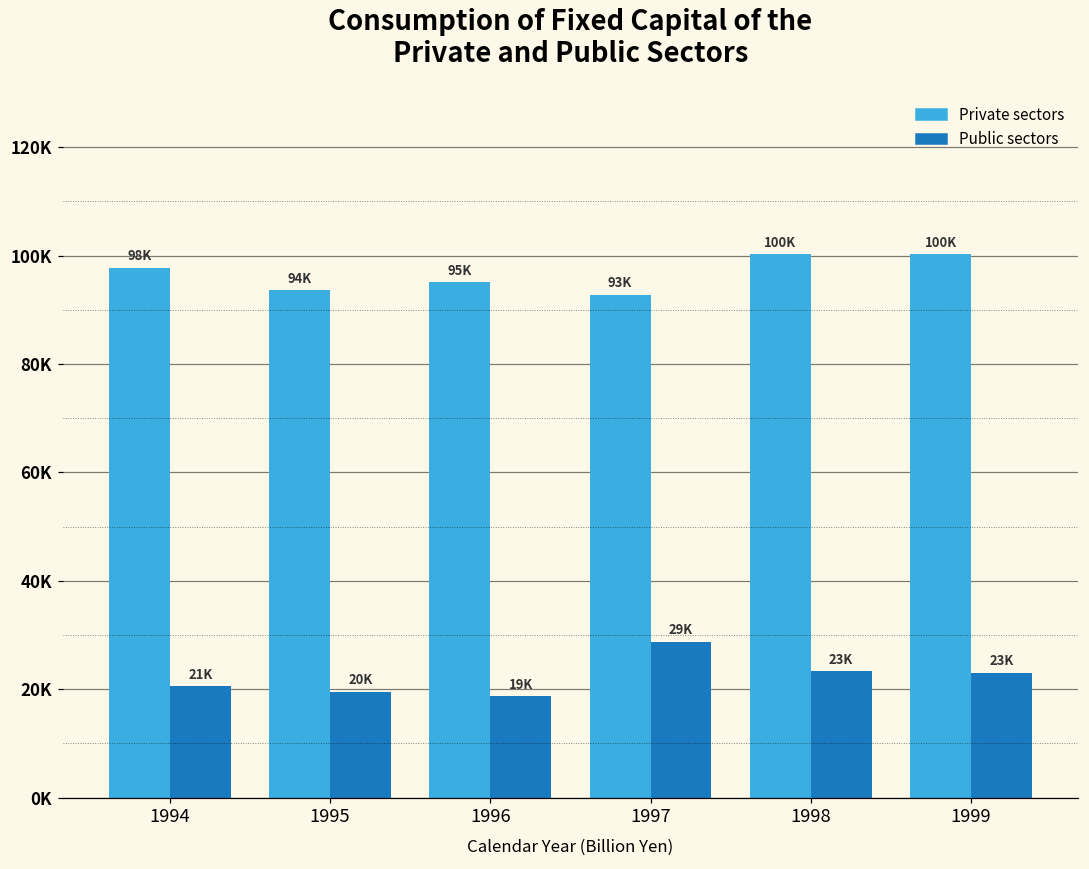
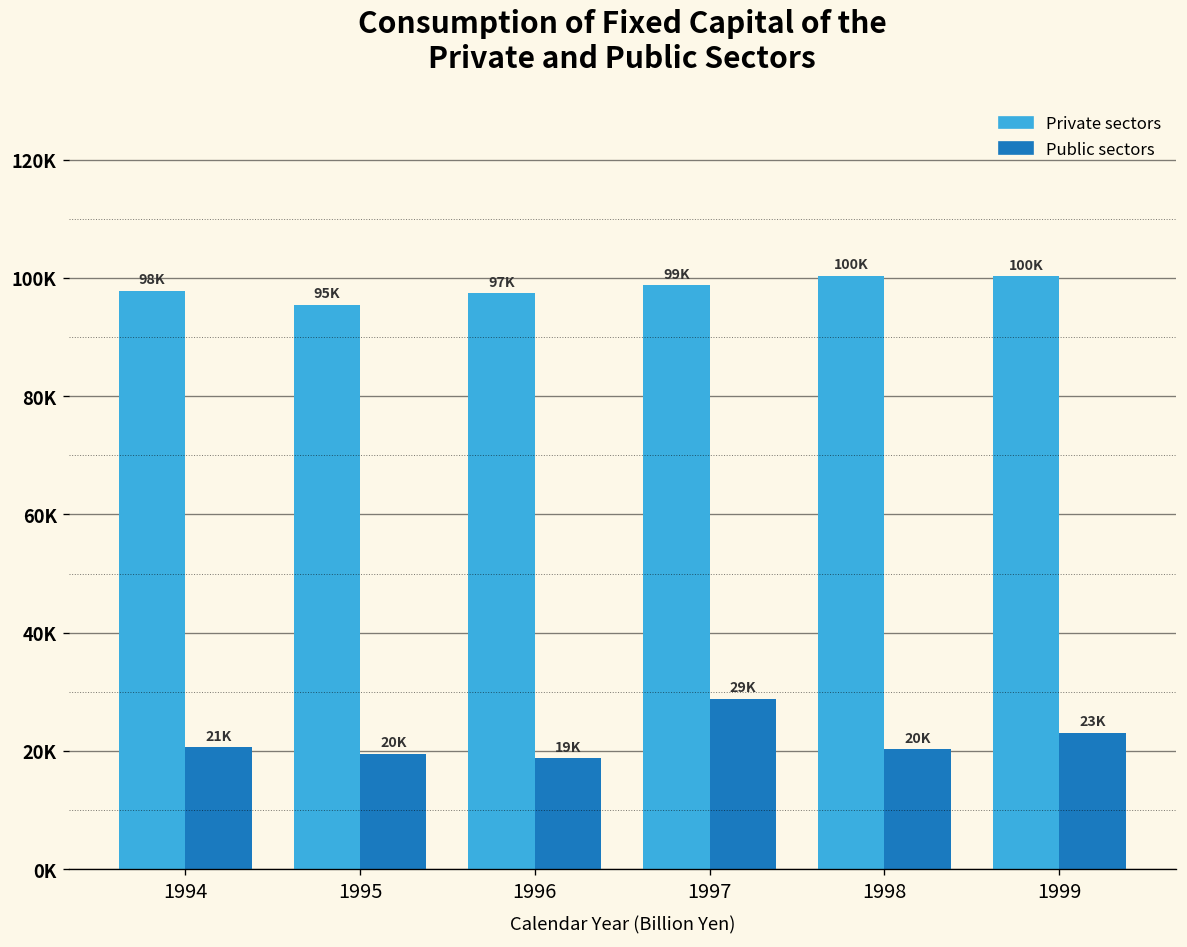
Private sectors, 1995: 94K -> 95K
Private sectors, 1996: 95K -> 97K
Private sectors, 1997: 93K -> 99K
Public sectors, 1998: 23K -> 20K
